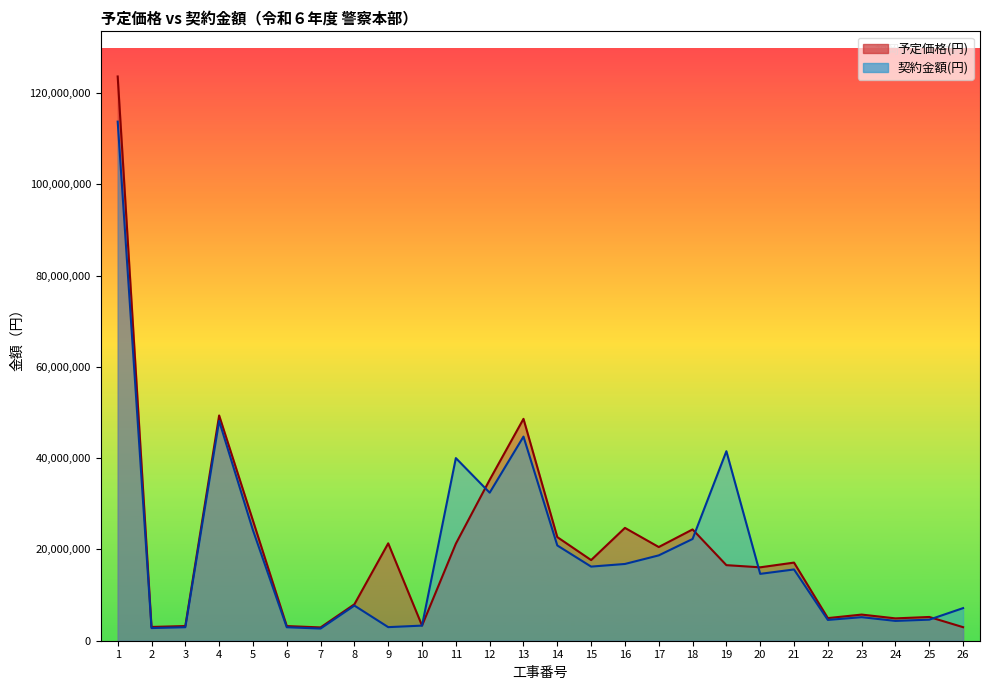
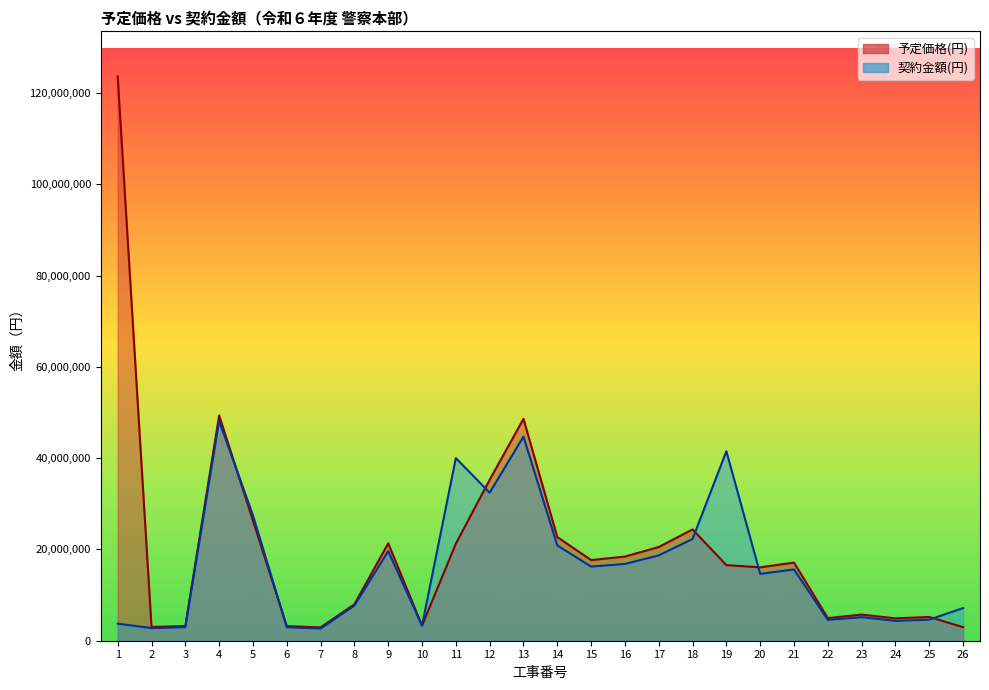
契約金額(円), 1: 114,000,000 -> 4,000,000
契約金額(円), 5: 24,000,000 -> 27,000,000
契約金額(円), 9: 3,000,000 -> 20,000,000
予定価格(円), 16: 25,000,000 -> 18,000,000
